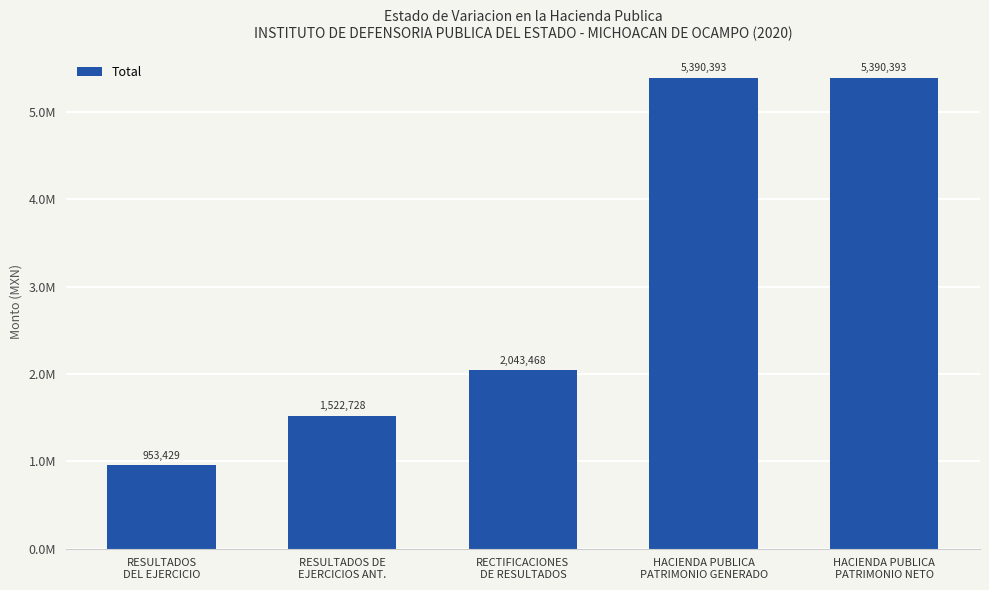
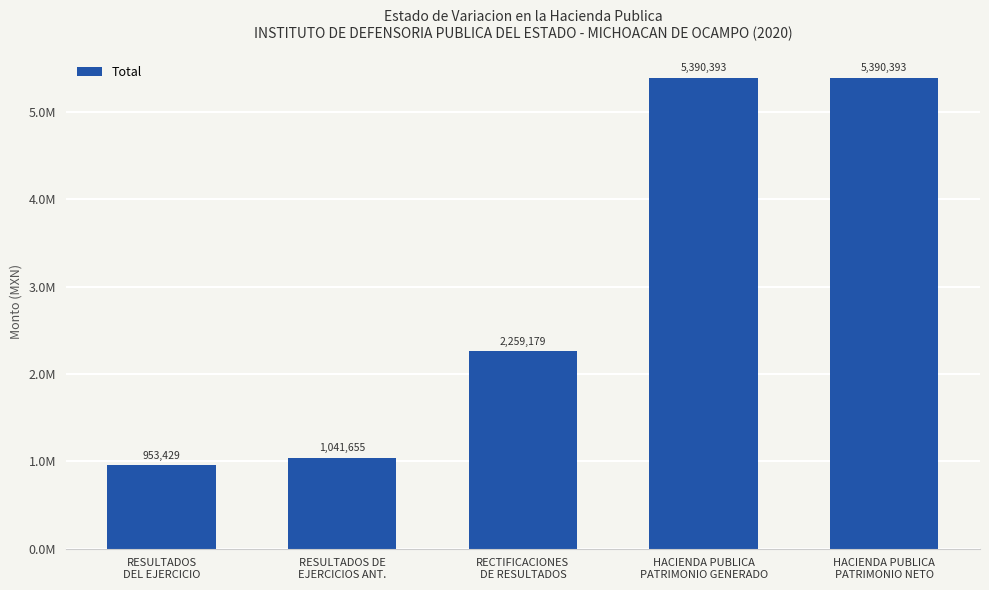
RESULTADOS DE EJERCICIOS ANT.: 1,522,728 -> 1,041,655
RECTIFICACIONES DE RESULTADOS: 2,043,468 -> 2,259,179
